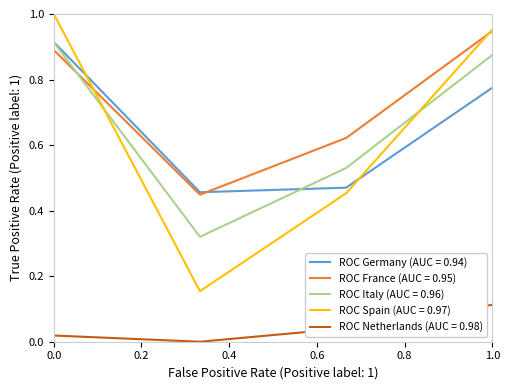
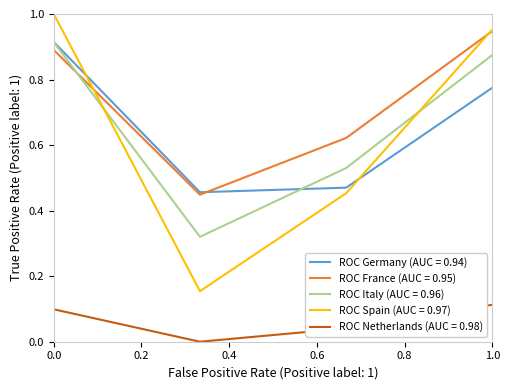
ROC Netherlands (AUC = 0.98), 0.0: 0.02 -> 0.10
